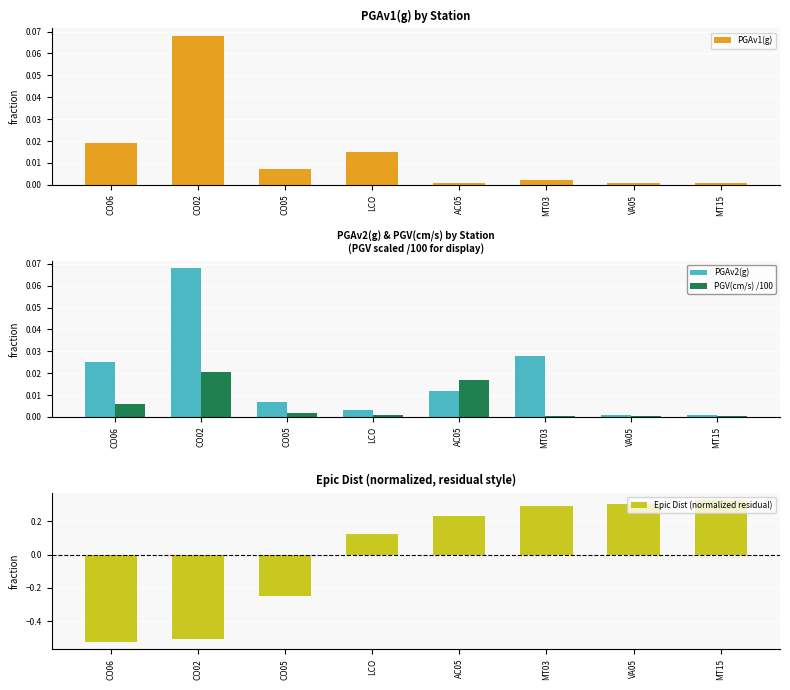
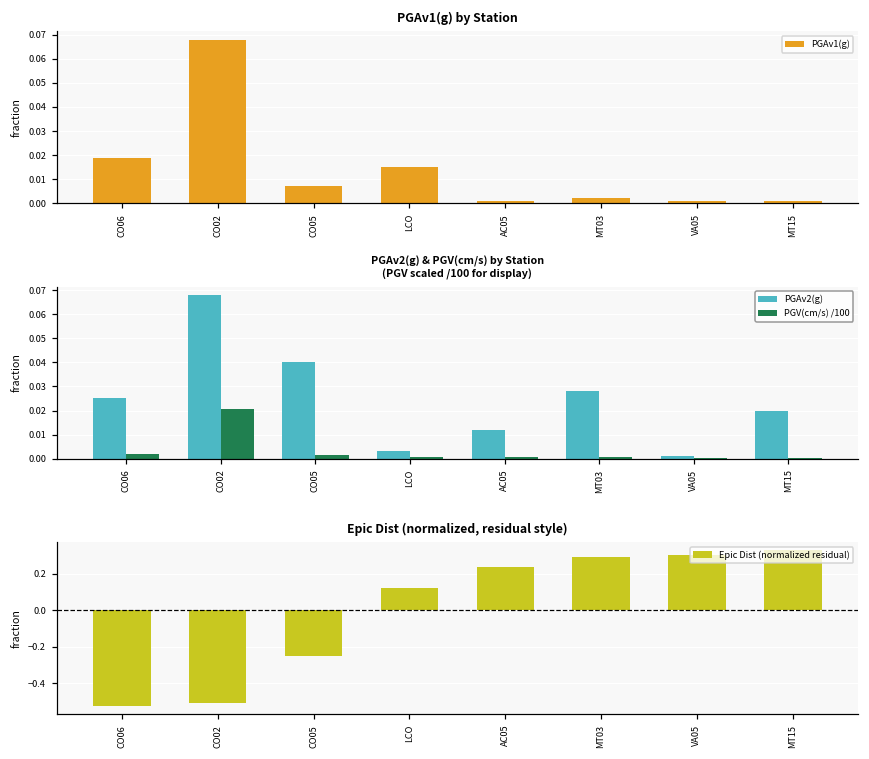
PGAv2(g) & PGV(cm/s) by Station (PGV scaled /100 for display), PGV(cm/s) /100, CO06: 0.006 -> 0.002
PGAv2(g) & PGV(cm/s) by Station (PGV scaled /100 for display), PGAv2(g), CO05: 0.007 -> 0.040
PGAv2(g) & PGV(cm/s) by Station (PGV scaled /100 for display), PGV(cm/s) /100, AC05: 0.017 -> 0.001
PGAv2(g) & PGV(cm/s) by Station (PGV scaled /100 for display), PGAv2(g), MT15: 0.001 -> 0.020
